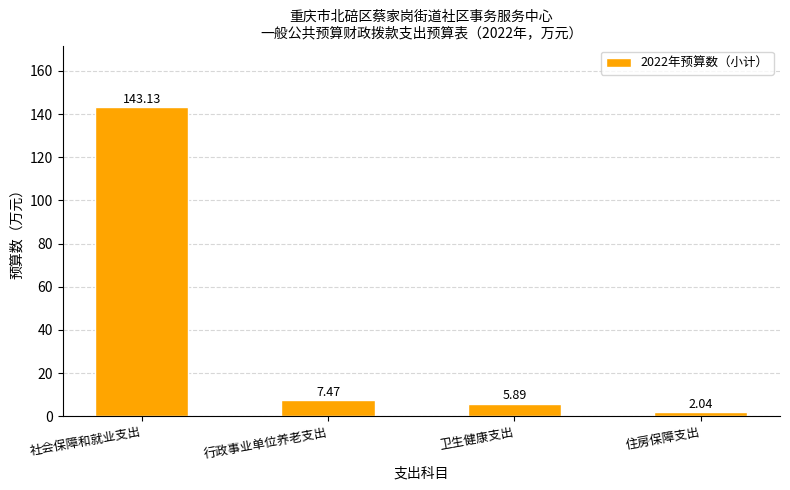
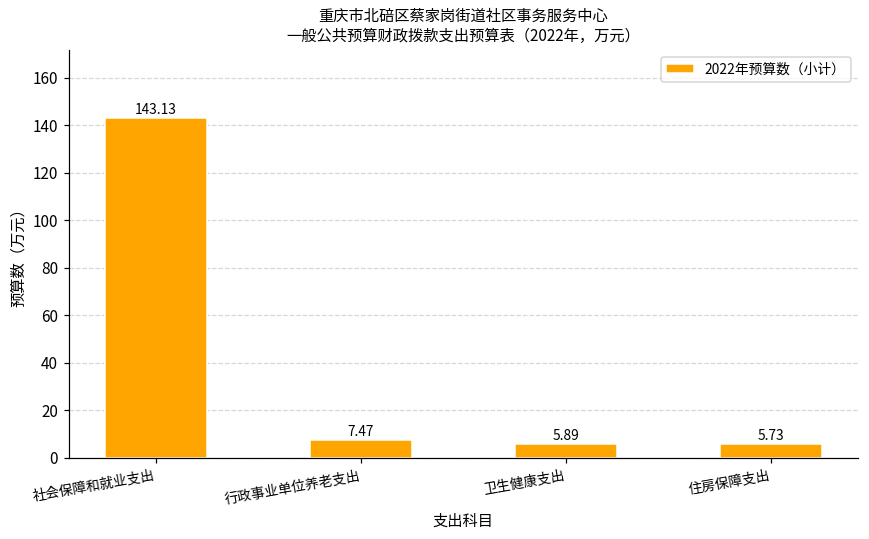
住房保障支出: 2.04 -> 5.73
